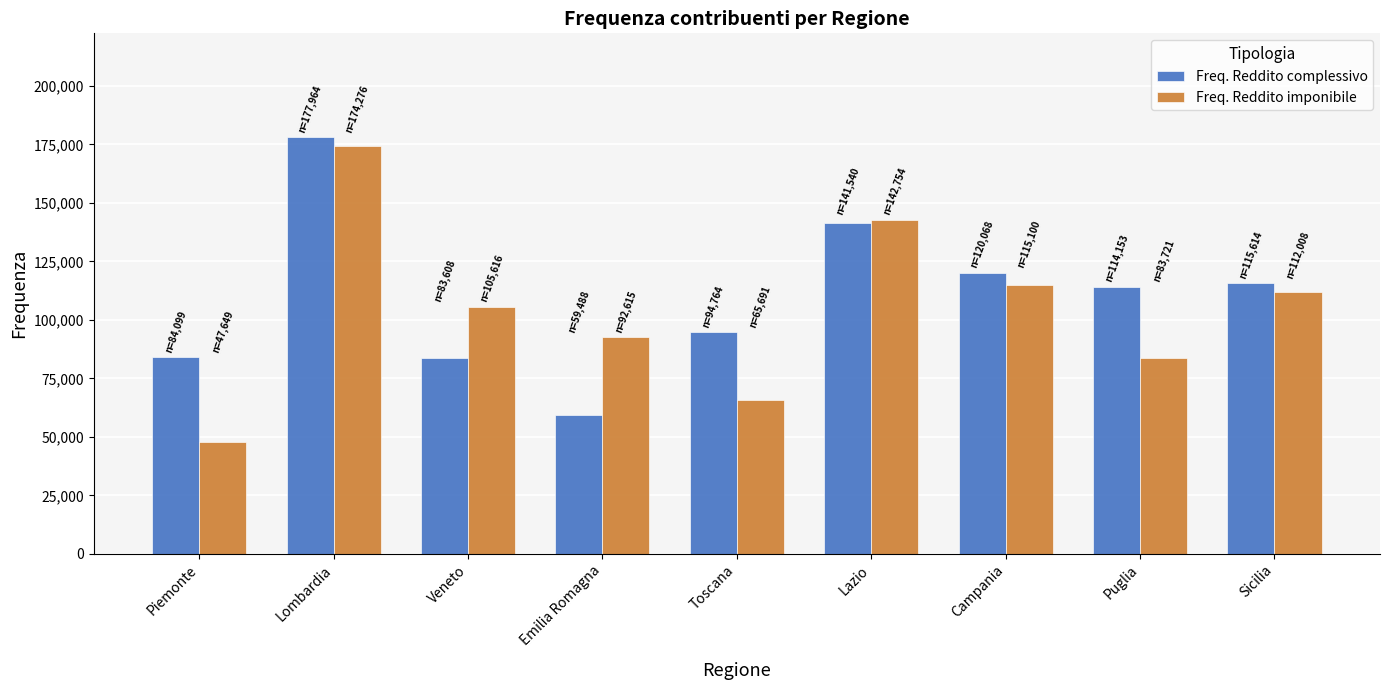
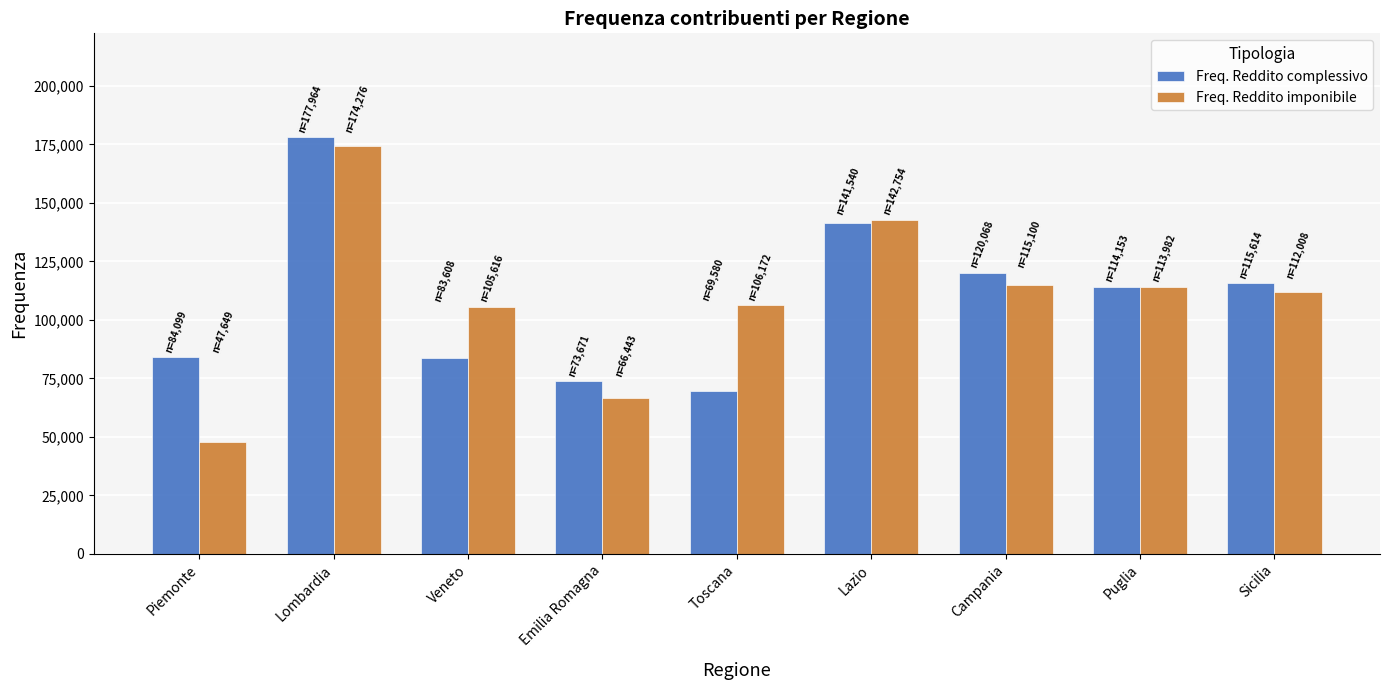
Freq. Reddito complessivo, Emilia Romagna: 59,488 -> 73,671
Freq. Reddito imponibile, Emilia Romagna: 92,615 -> 66,443
Freq. Reddito complessivo, Toscana: 94,764 -> 69,580
Freq. Reddito imponibile, Toscana: 65,691 -> 106,172
Freq. Reddito imponibile, Puglia: 83,721 -> 113,982
